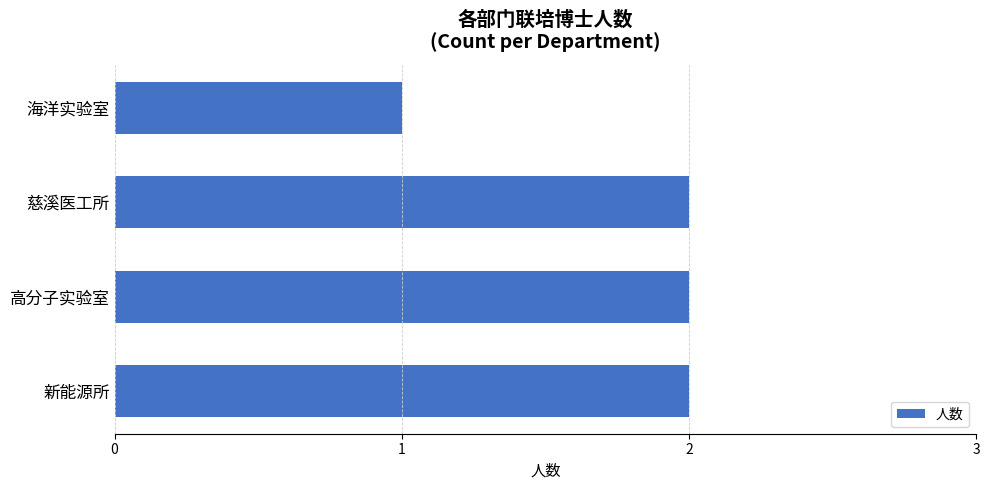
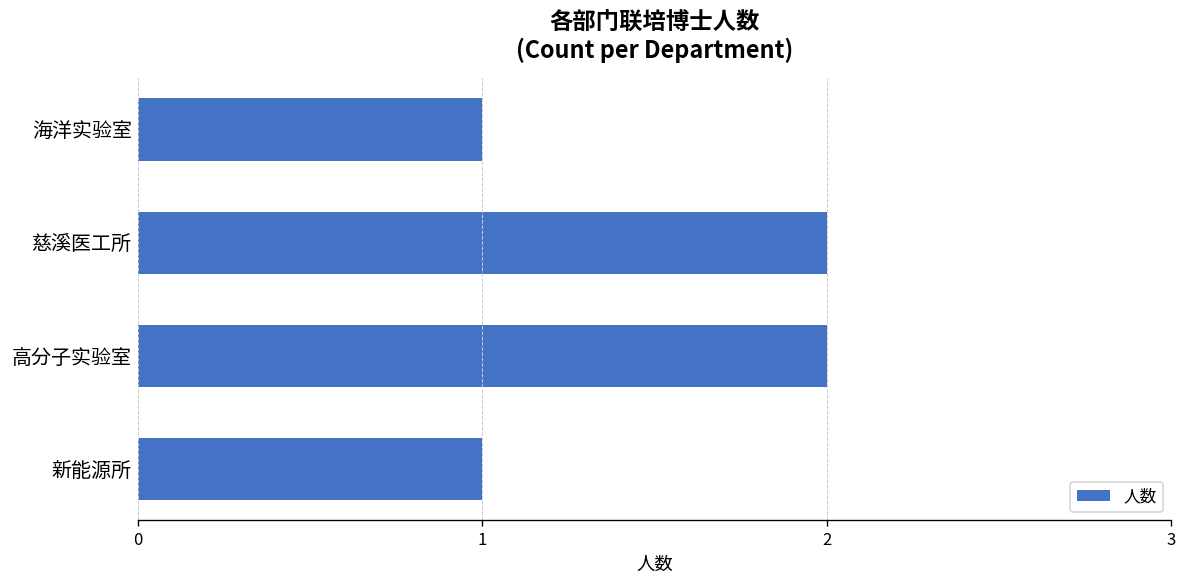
新能源所: 2 -> 1
